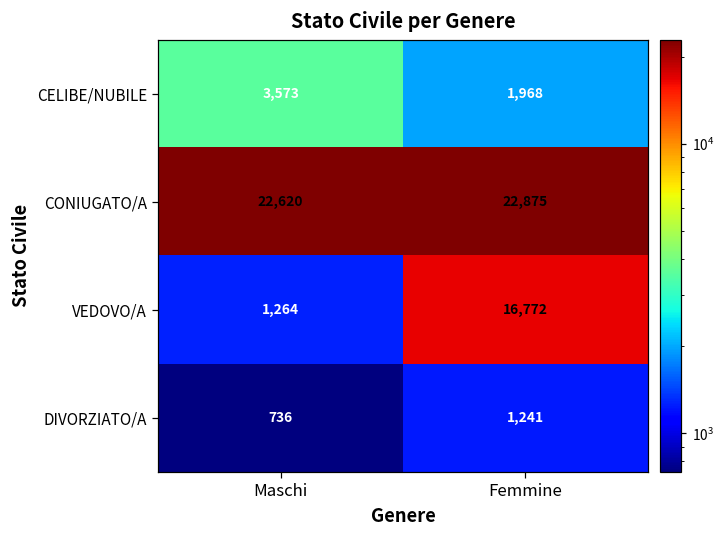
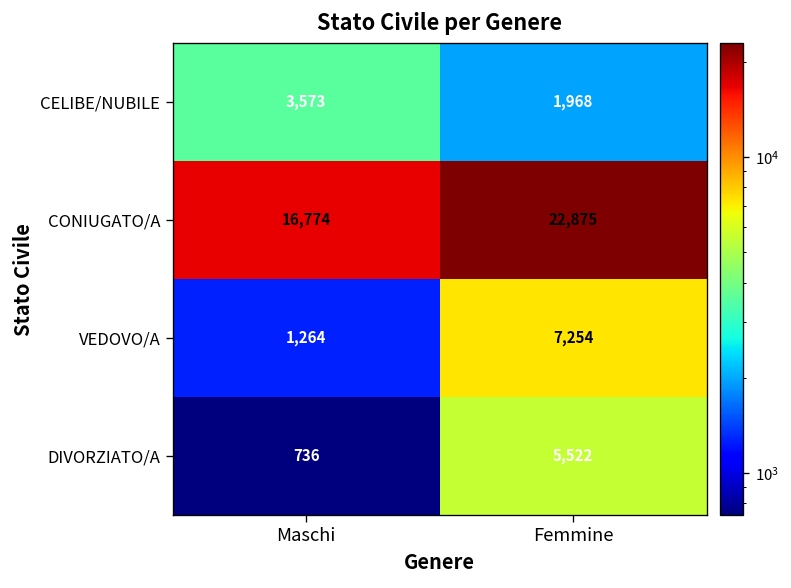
CONIUGATO/A, Maschi: 22,620 -> 16,774
VEDOVO/A, Femmine: 16,772 -> 7,254
DIVORZIATO/A, Femmine: 1,241 -> 5,522
